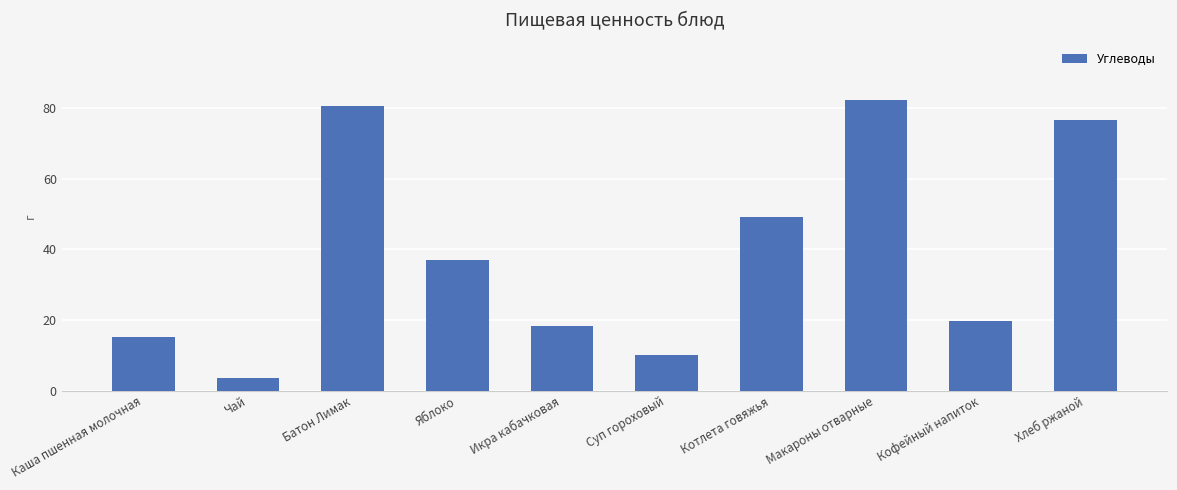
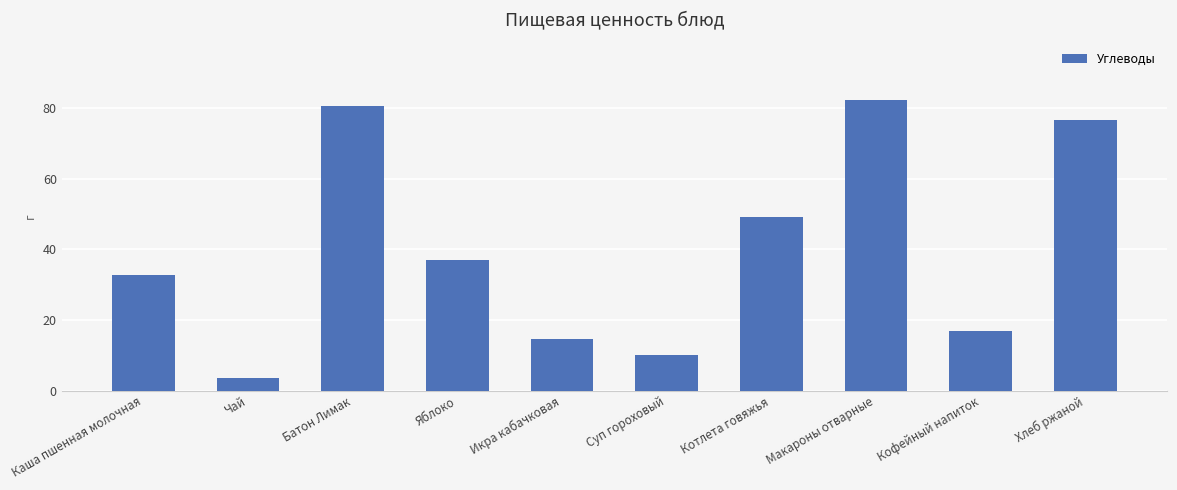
Каша пшенная молочная: 15 -> 33
Икра кабачковая: 18 -> 15
Кофейный напиток: 20 -> 17
